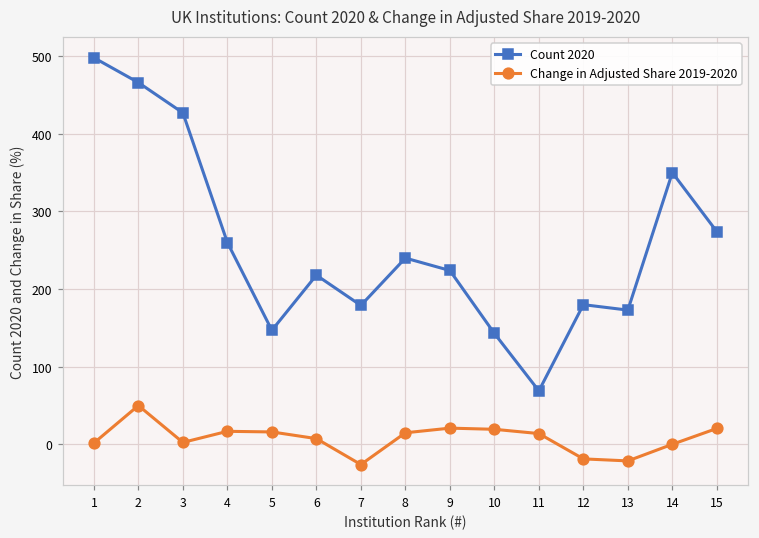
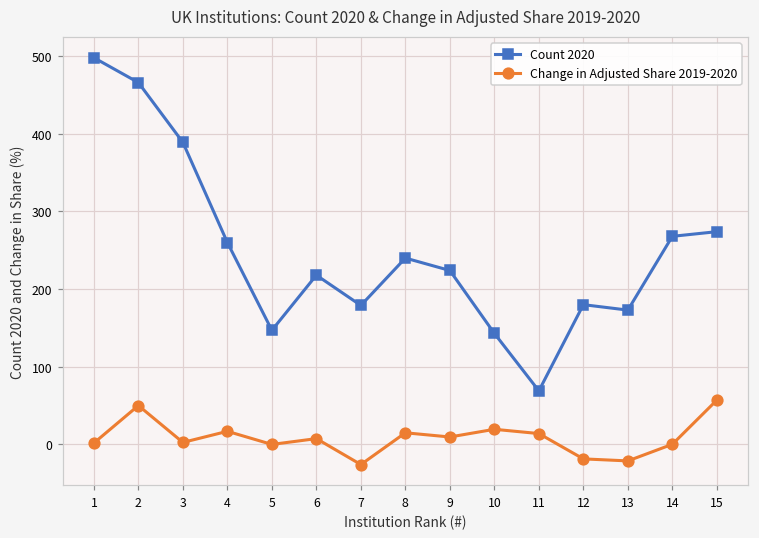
Count 2020, 3: 430 -> 390
Change in Adjusted Share 2019-2020, 5: 20 -> 0
Change in Adjusted Share 2019-2020, 9: 20 -> 10
Count 2020, 14: 350 -> 270
Change in Adjusted Share 2019-2020, 15: 20 -> 60
